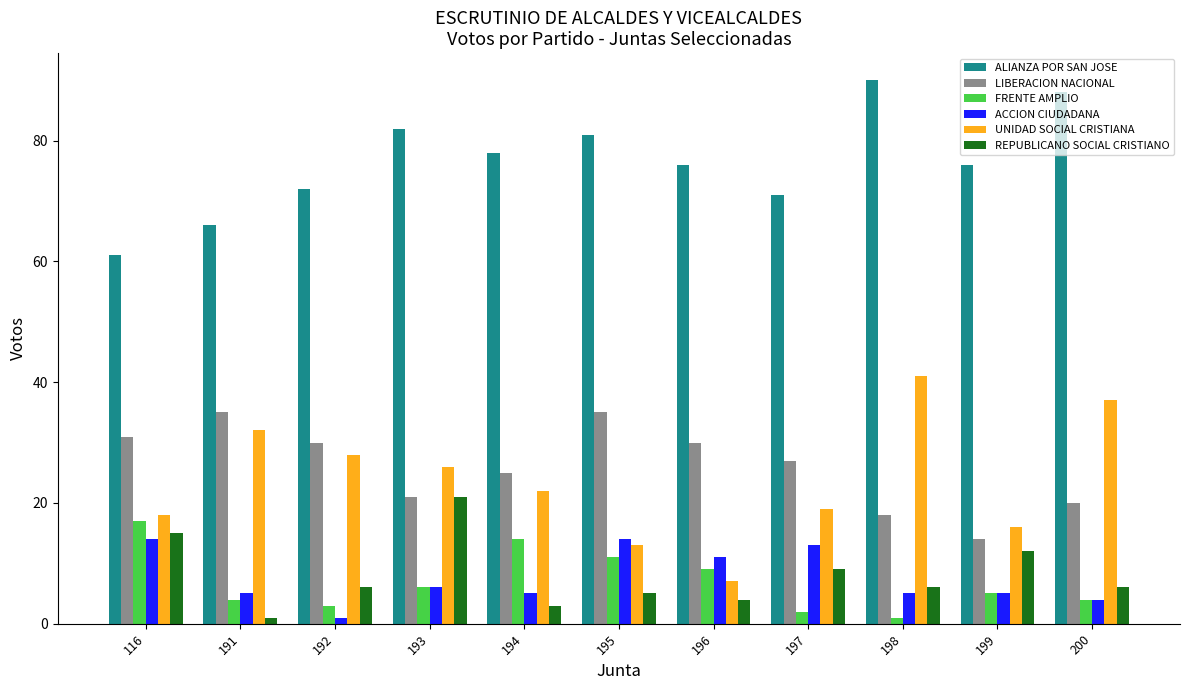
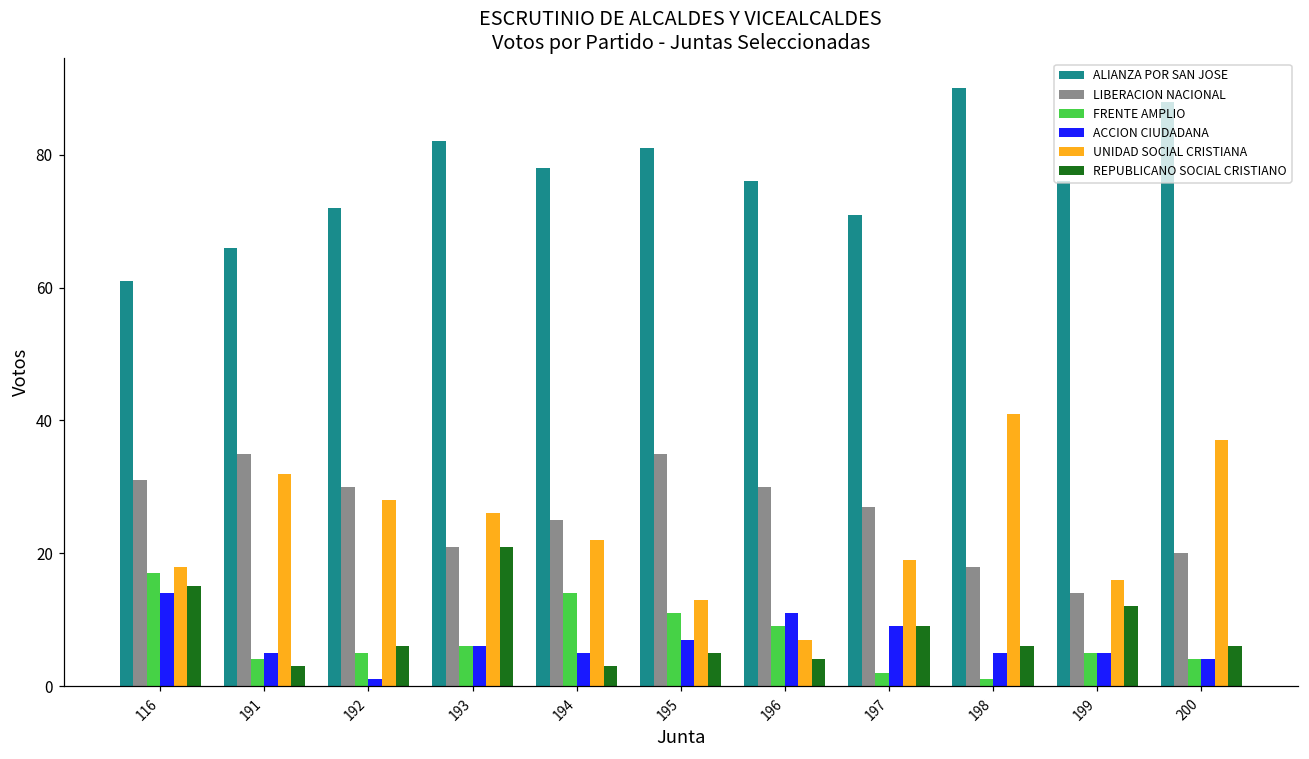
REPUBLICANO SOCIAL CRISTIANO, 191: 1 -> 3
FRENTE AMPLIO, 192: 3 -> 5
ACCION CIUDADANA, 195: 14 -> 7
ACCION CIUDADANA, 197: 13 -> 9
